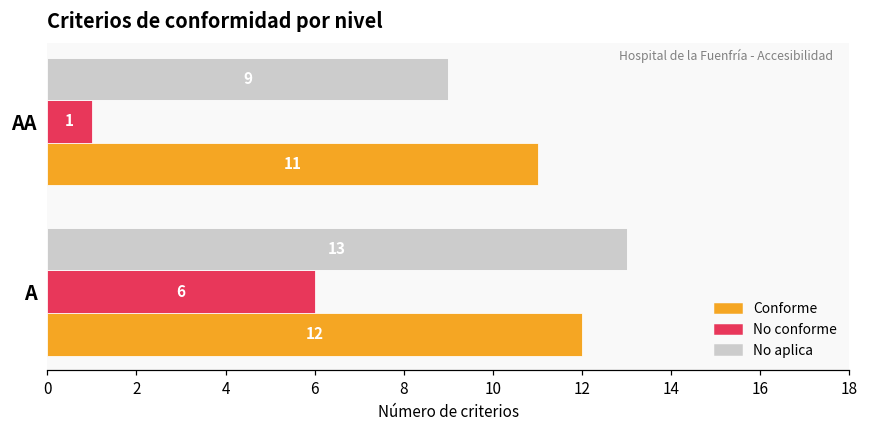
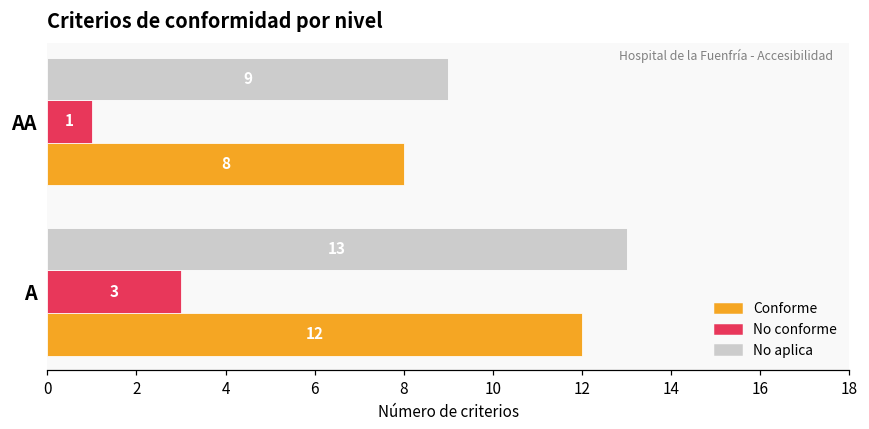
Conforme, AA: 11 -> 8
No conforme, A: 6 -> 3
